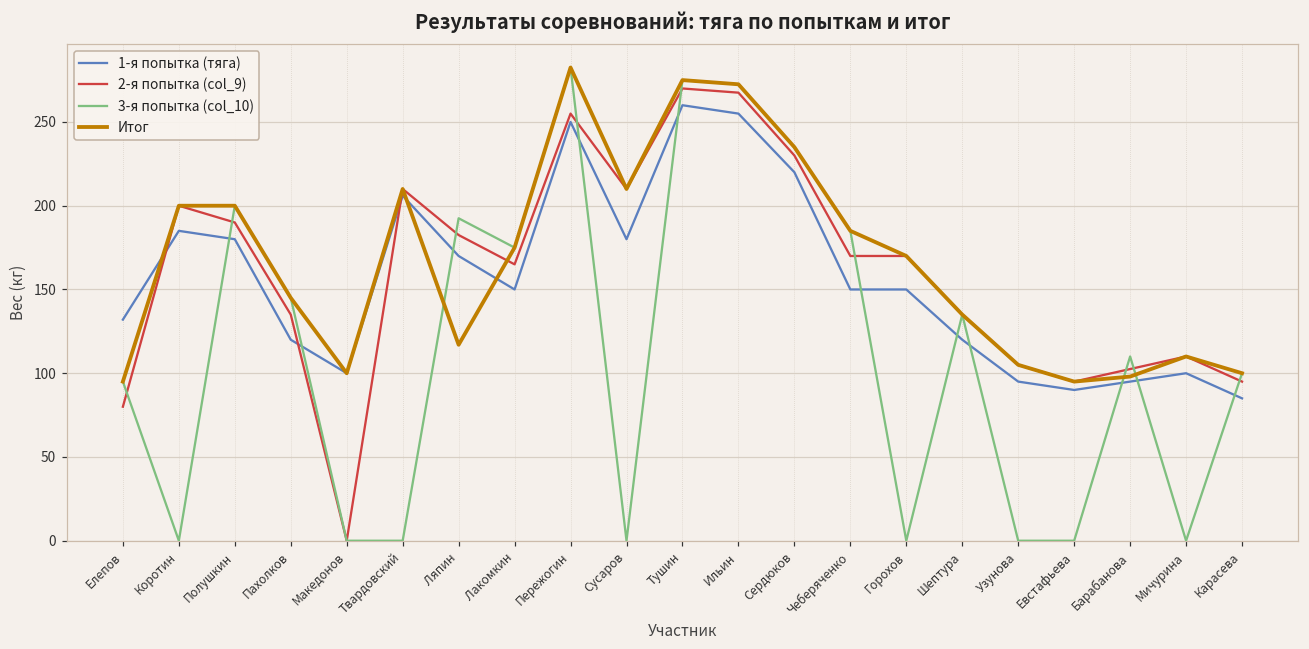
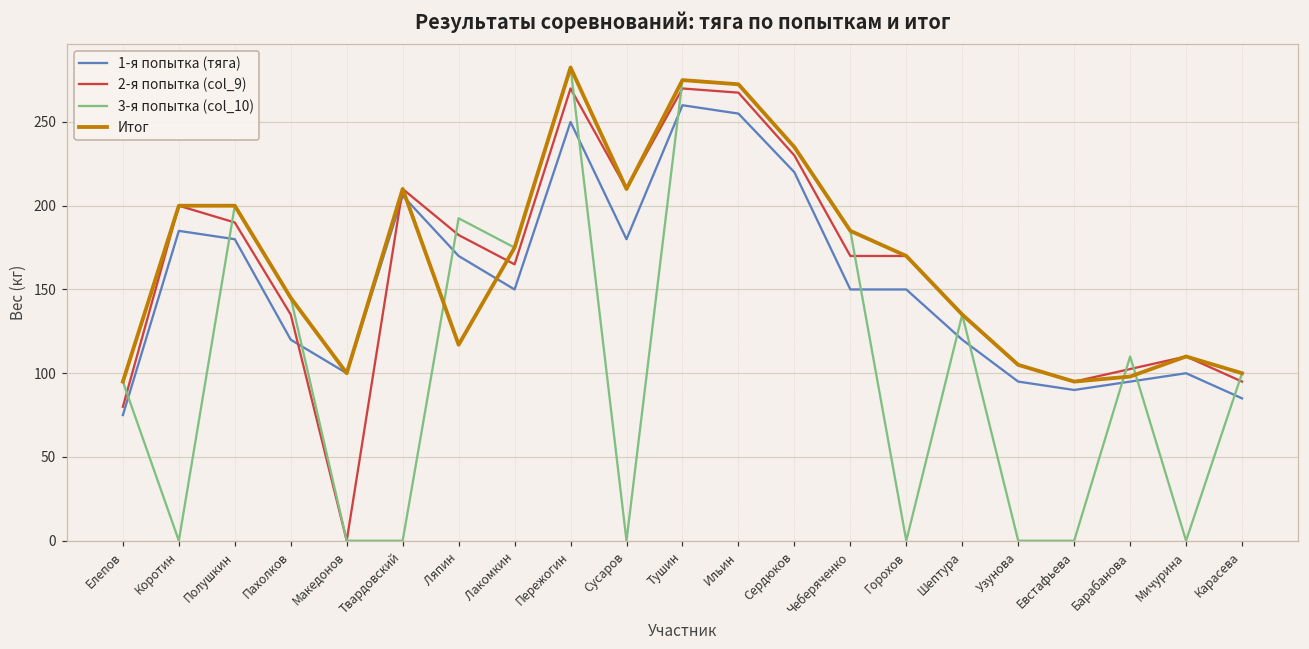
1-я попытка (тяга), Елепов: 132 -> 75
2-я попытка (col_9), Пережогин: 255 -> 270
